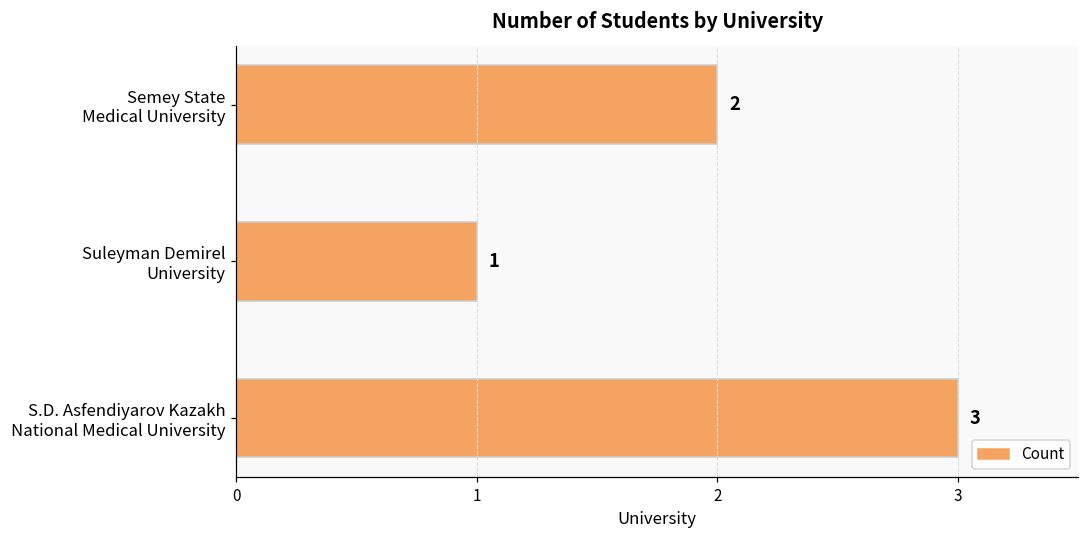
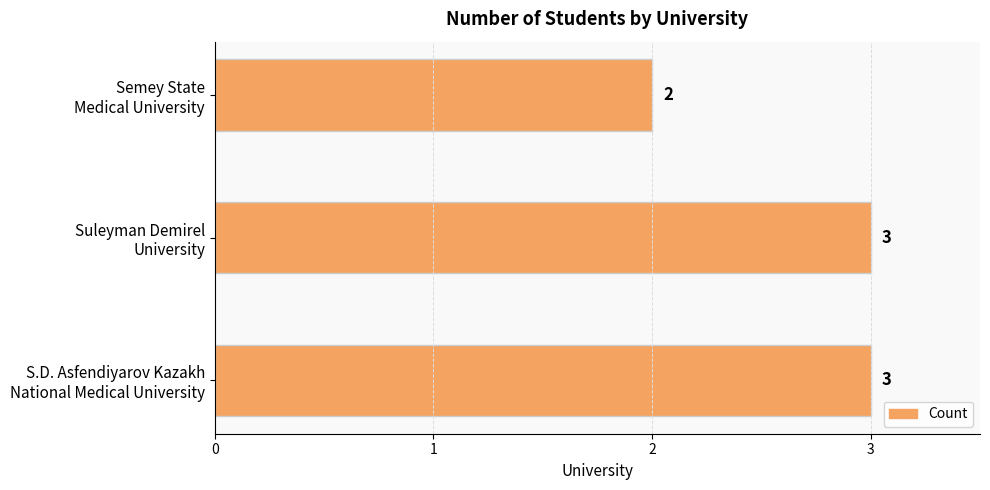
Suleyman Demirel University: 1 -> 3
